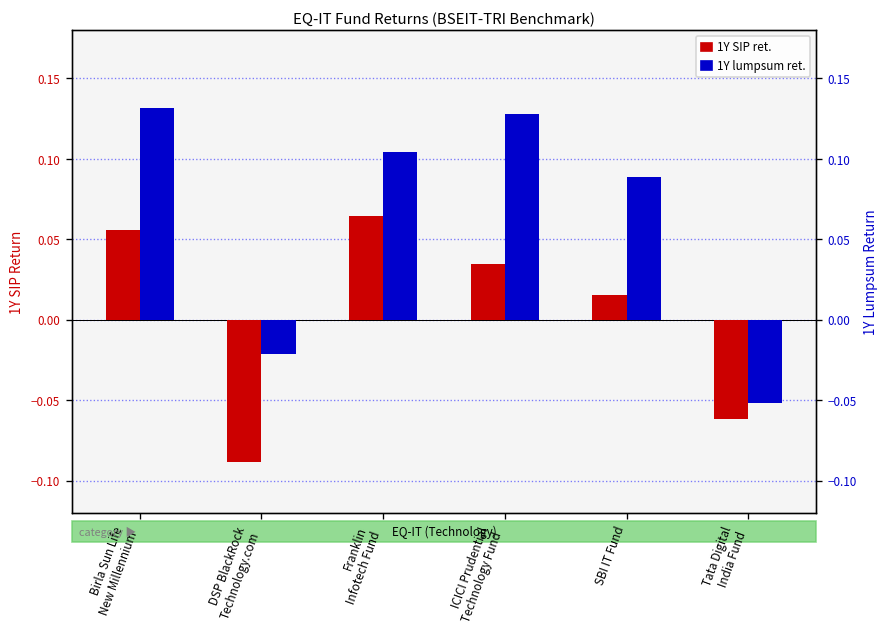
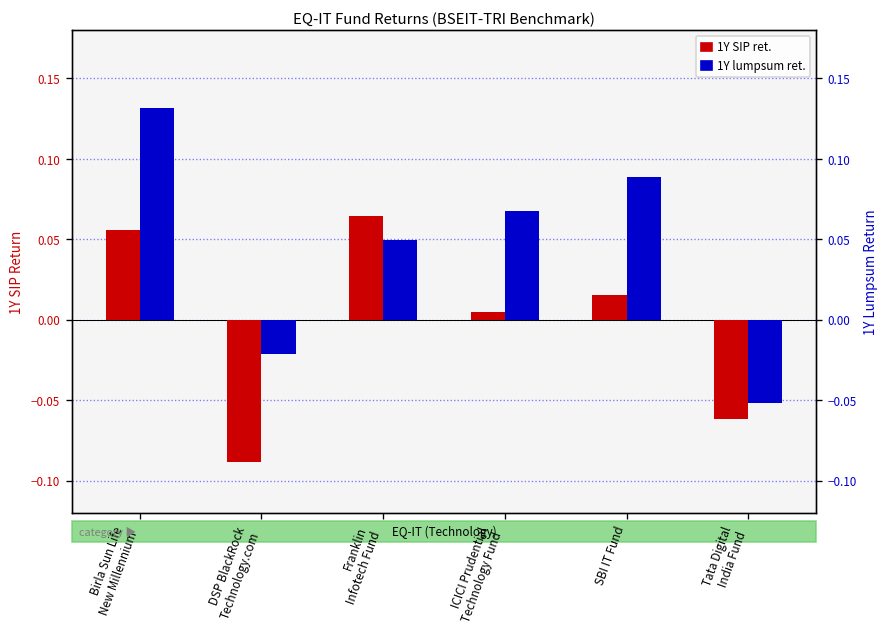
1Y SIP ret., ICICI Prudential Technology Fund: 0.034 -> 0.005
1Y lumpsum ret., Franklin Infotech Fund: 0.104 -> 0.050
1Y lumpsum ret., ICICI Prudential Technology Fund: 0.128 -> 0.067
